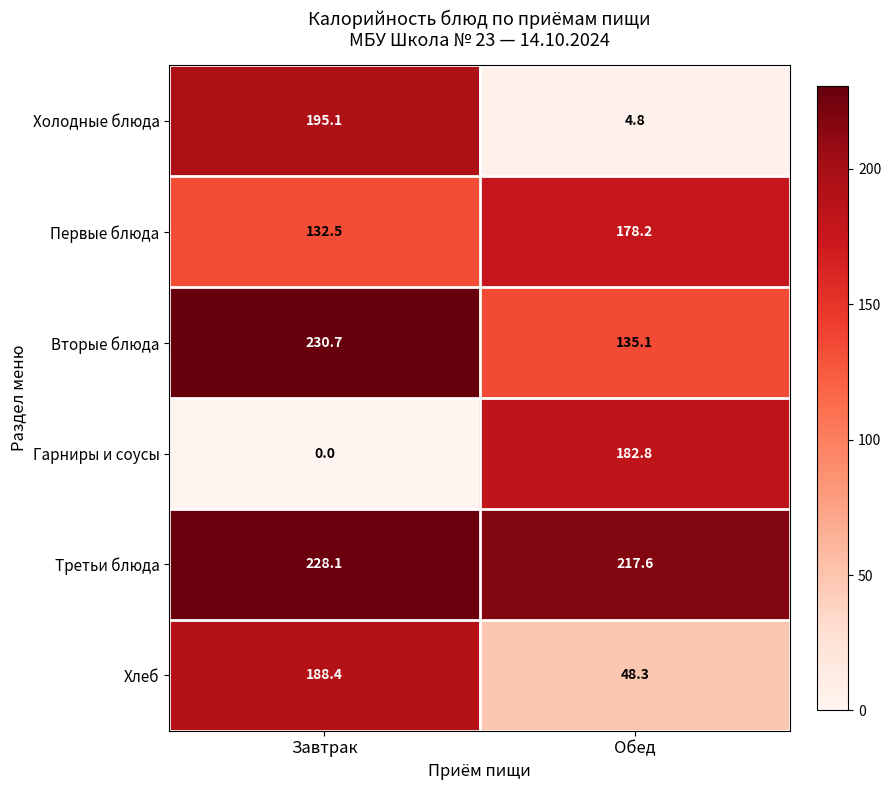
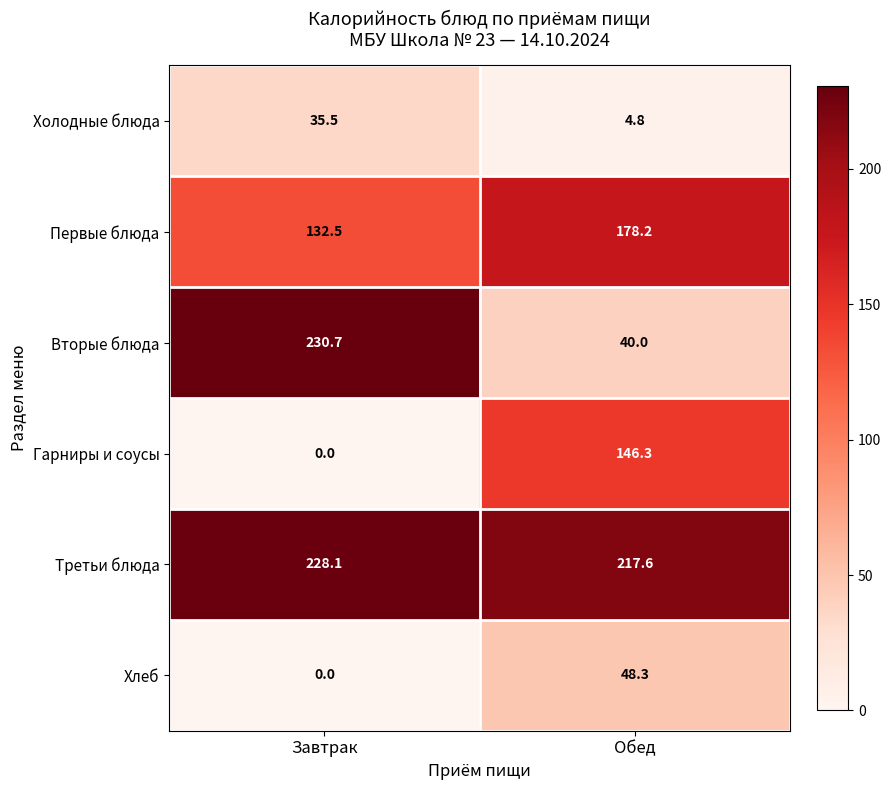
Холодные блюда, Завтрак: 195.1 -> 35.5
Вторые блюда, Обед: 135.1 -> 40.0
Гарниры и соусы, Обед: 182.8 -> 146.3
Хлеб, Завтрак: 188.4 -> 0.0
